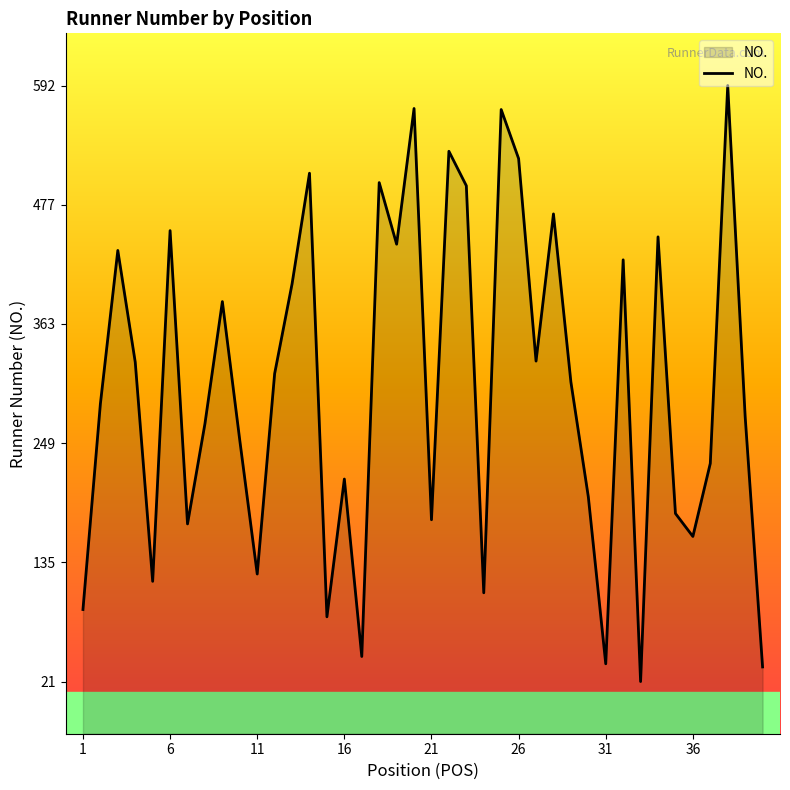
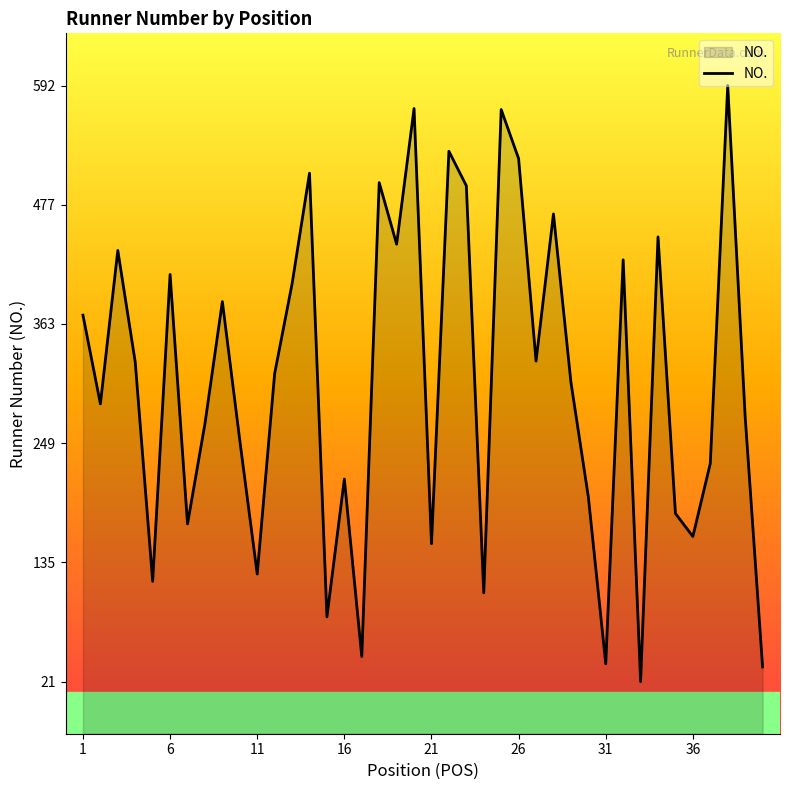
1: 90 -> 372
6: 453 -> 411
21: 176 -> 153
